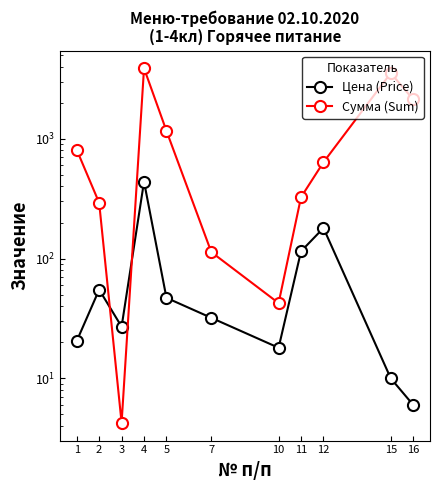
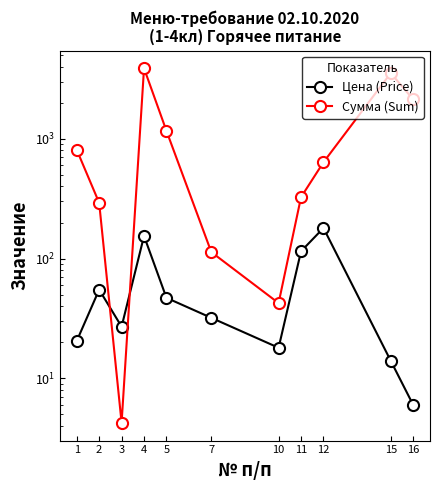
Цена (Price), 4: 440 -> 150
Цена (Price), 15: 10 -> 14
